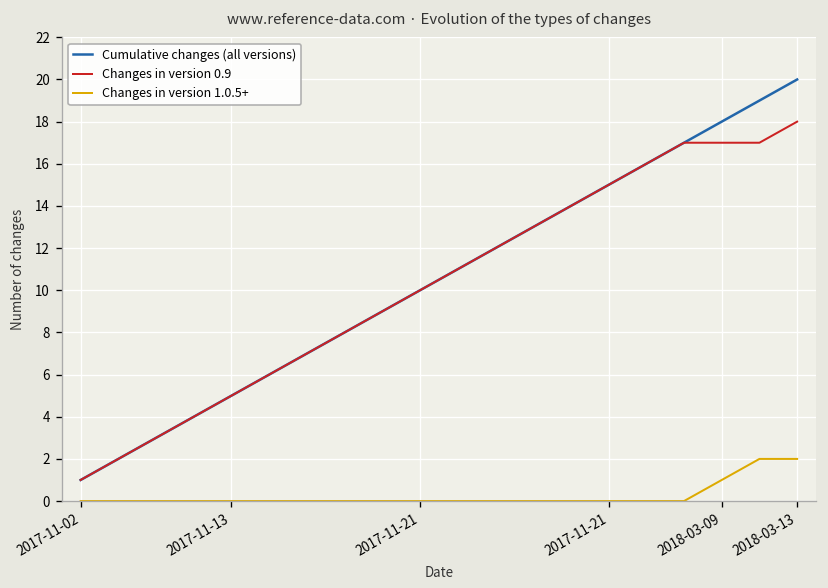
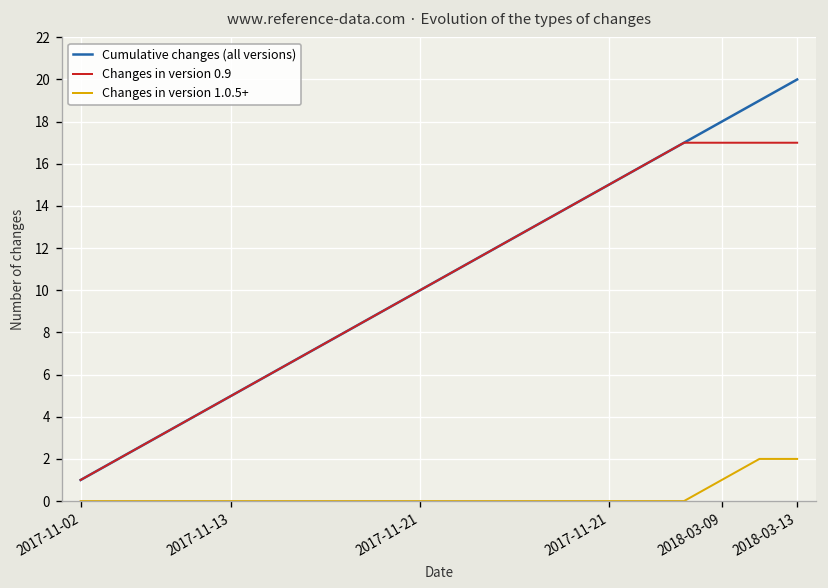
Changes in version 0.9, 2018-03-13: 18 -> 17
